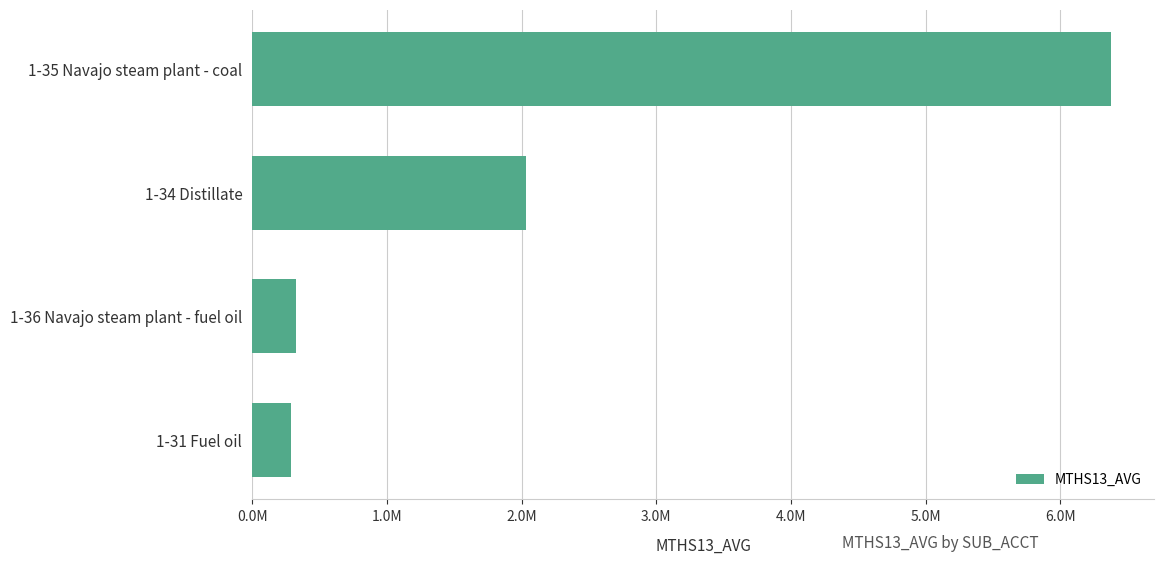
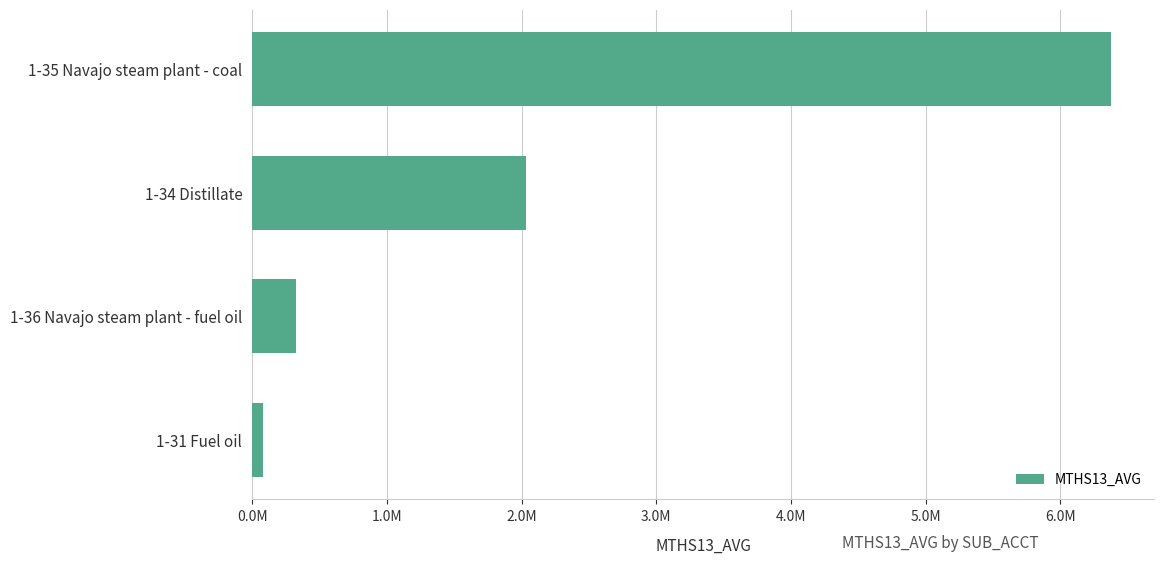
1-31 Fuel oil: 290000 -> 80000
